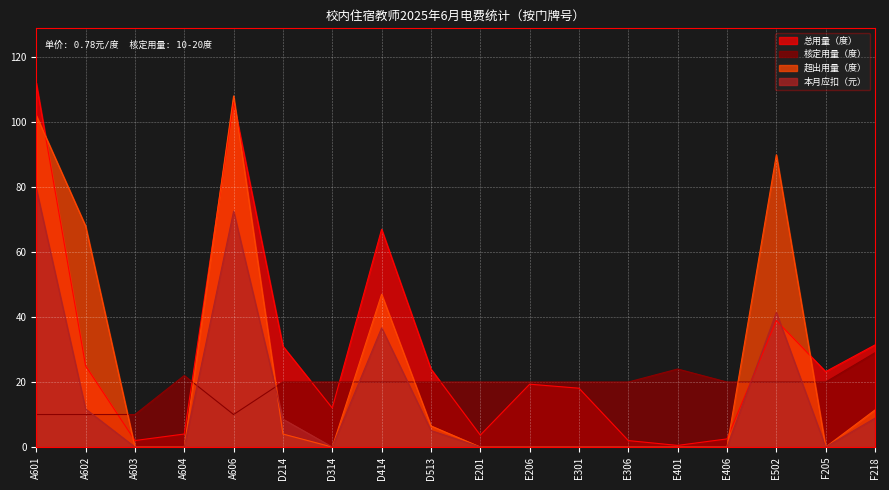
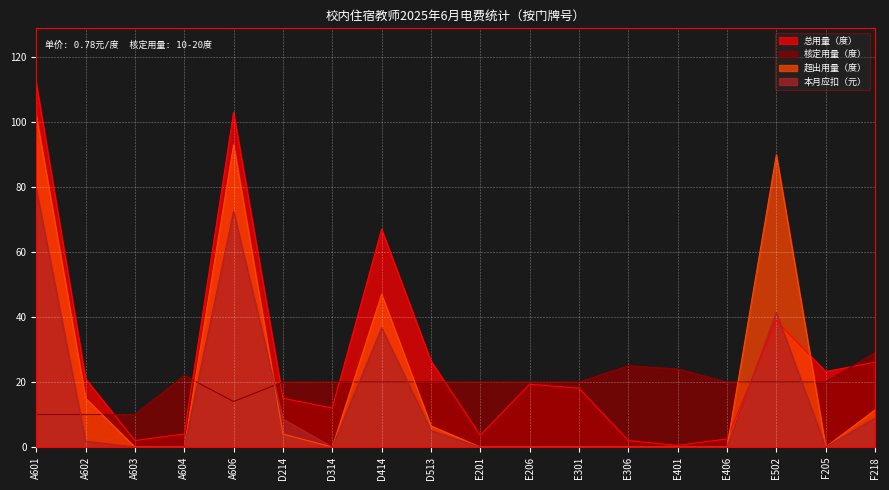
总用量（度）, A602: 25 -> 21
超出用量（度）, A602: 68 -> 15
本月应扣（元）, A602: 12 -> 2
总用量（度）, A606: 106 -> 103
核定用量（度）, A606: 10 -> 14
超出用量（度）, A606: 108 -> 93
总用量（度）, D214: 31 -> 15
总用量（度）, D513: 24 -> 27
核定用量（度）, E306: 20 -> 25
总用量（度）, F218: 31 -> 26
